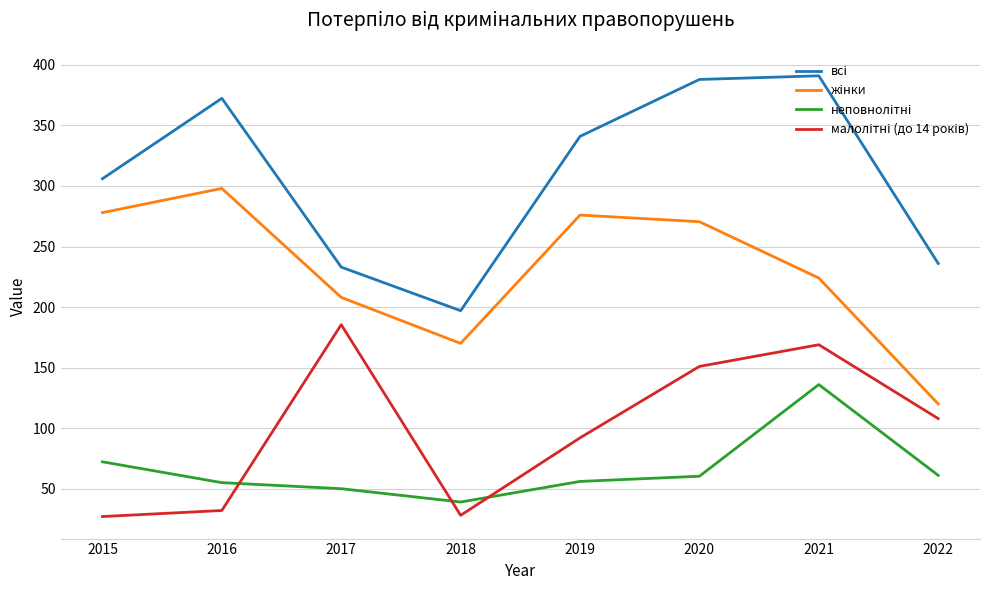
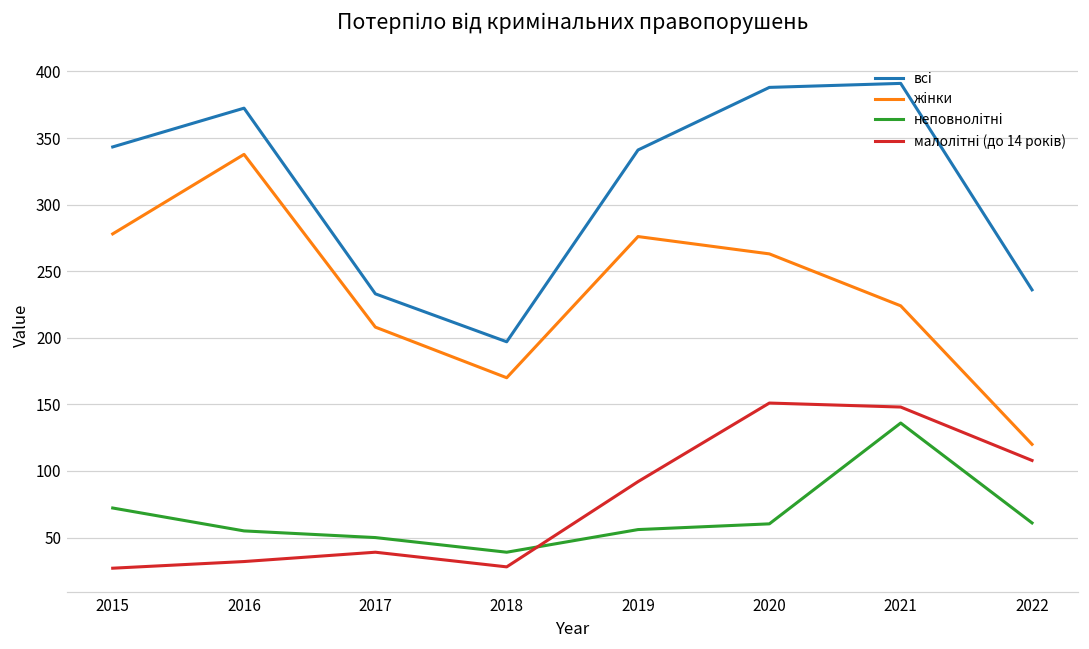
всі, 2015: 306 -> 343
жінки, 2016: 298 -> 338
малолітні (до 14 років), 2017: 186 -> 39
жінки, 2020: 271 -> 263
малолітні (до 14 років), 2021: 169 -> 148
